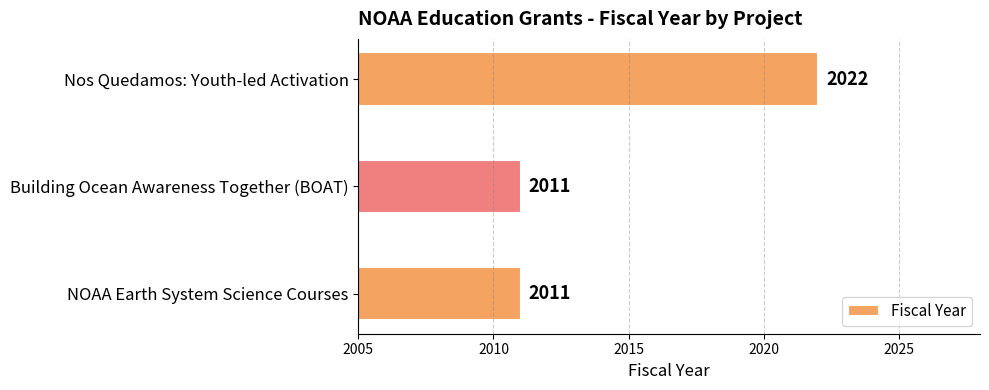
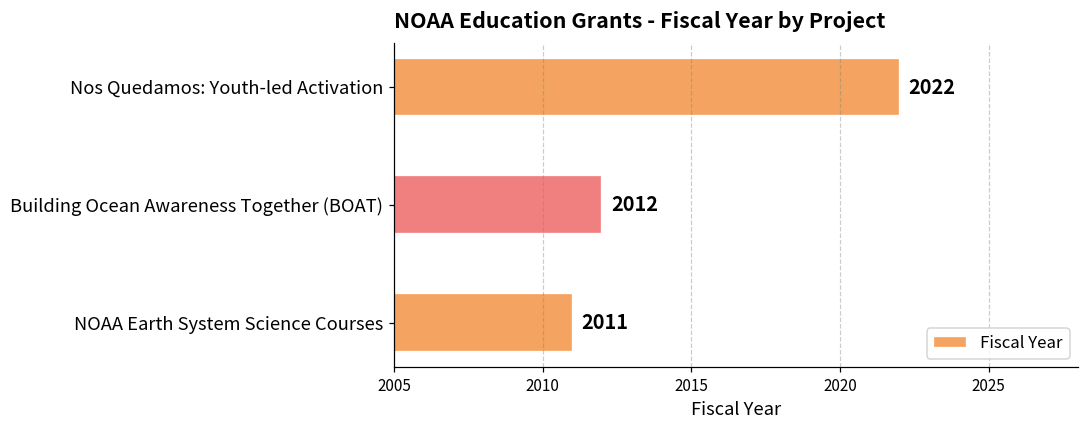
Building Ocean Awareness Together (BOAT): 2011 -> 2012
